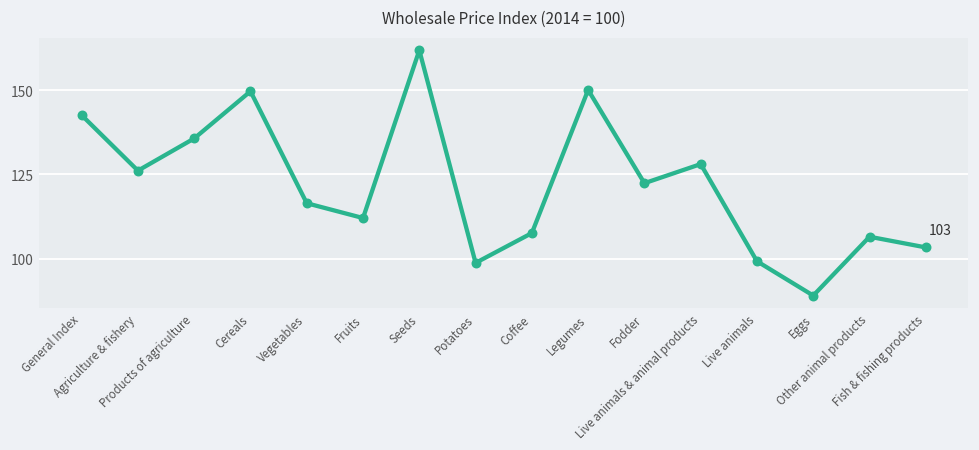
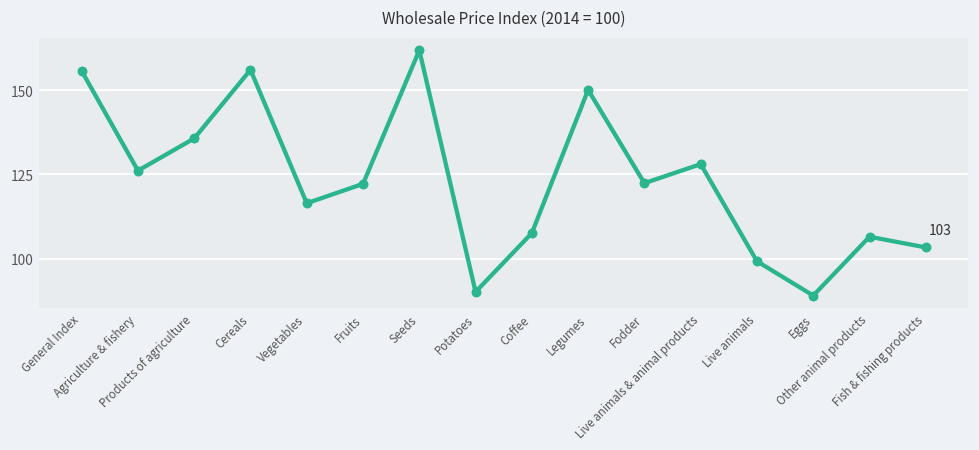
General Index: 143 -> 156
Cereals: 150 -> 156
Fruits: 112 -> 122
Potatoes: 99 -> 90
